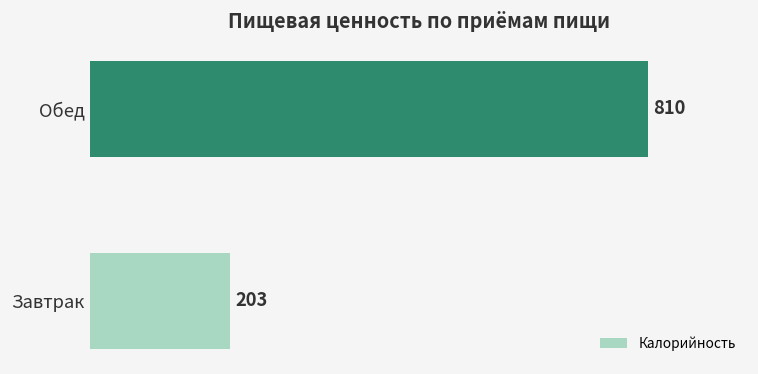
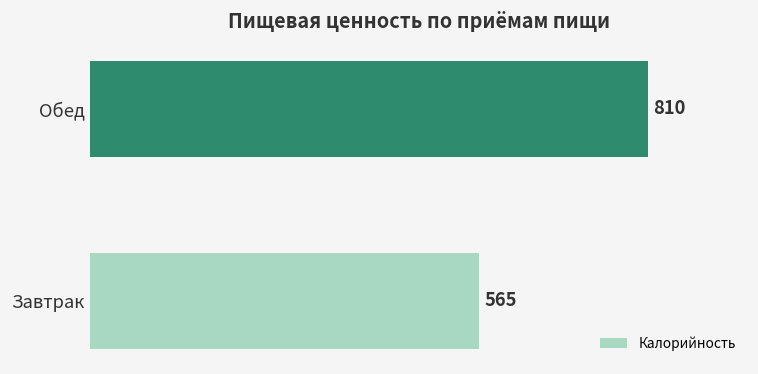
Завтрак: 203 -> 565
